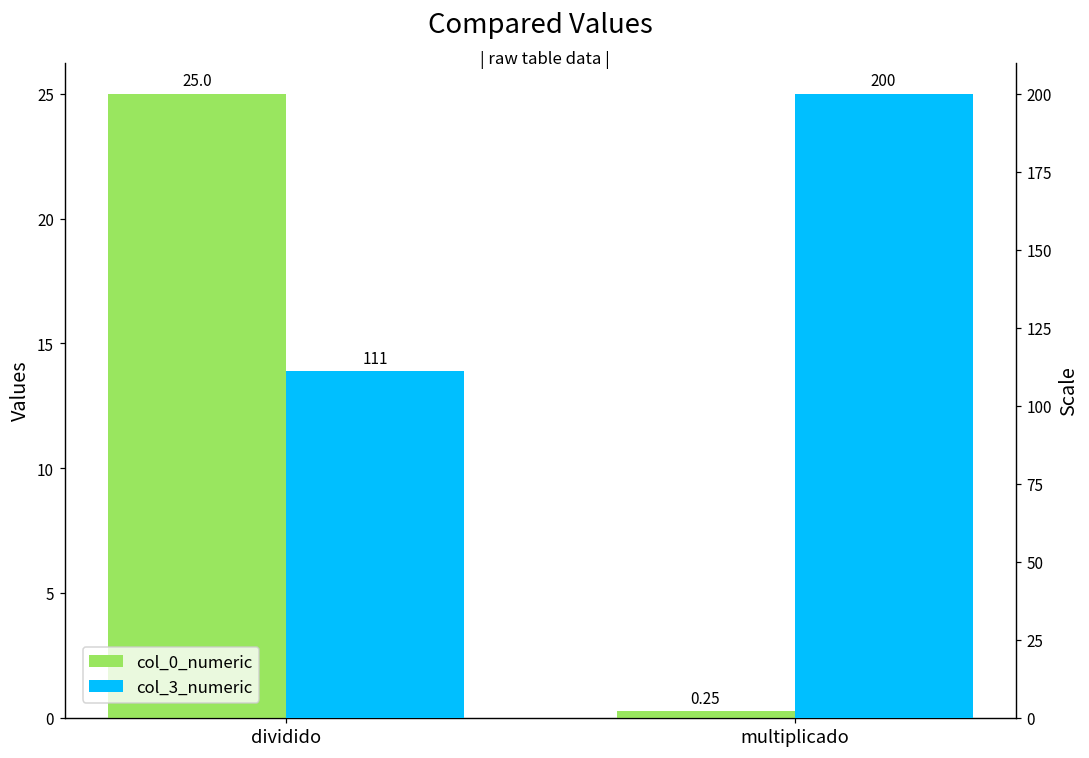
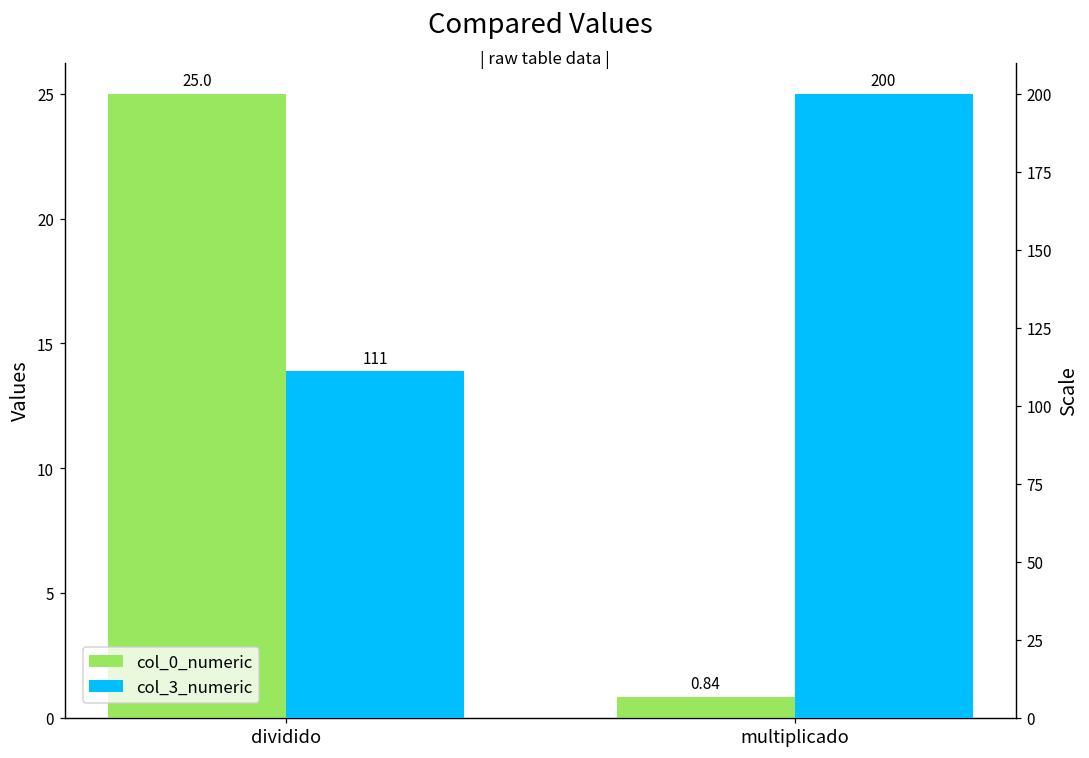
col_0_numeric, multiplicado: 0.25 -> 0.84
